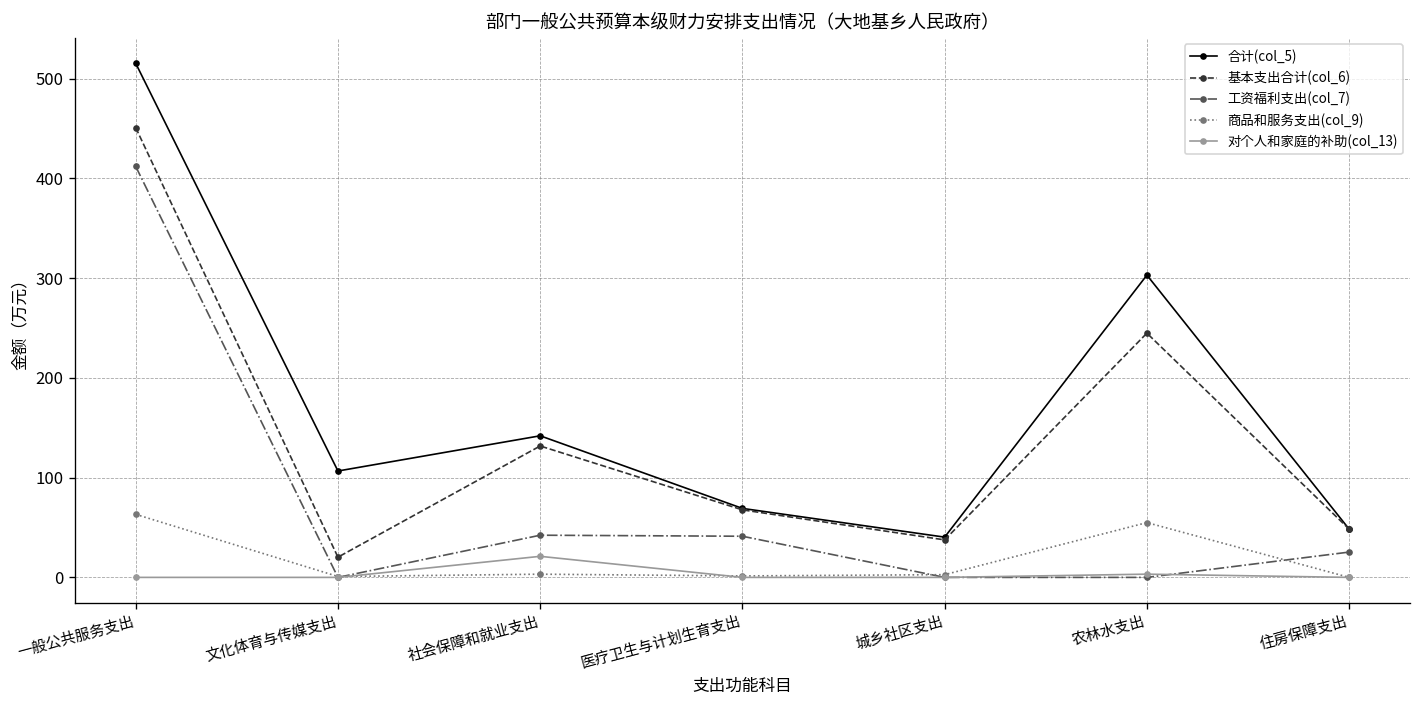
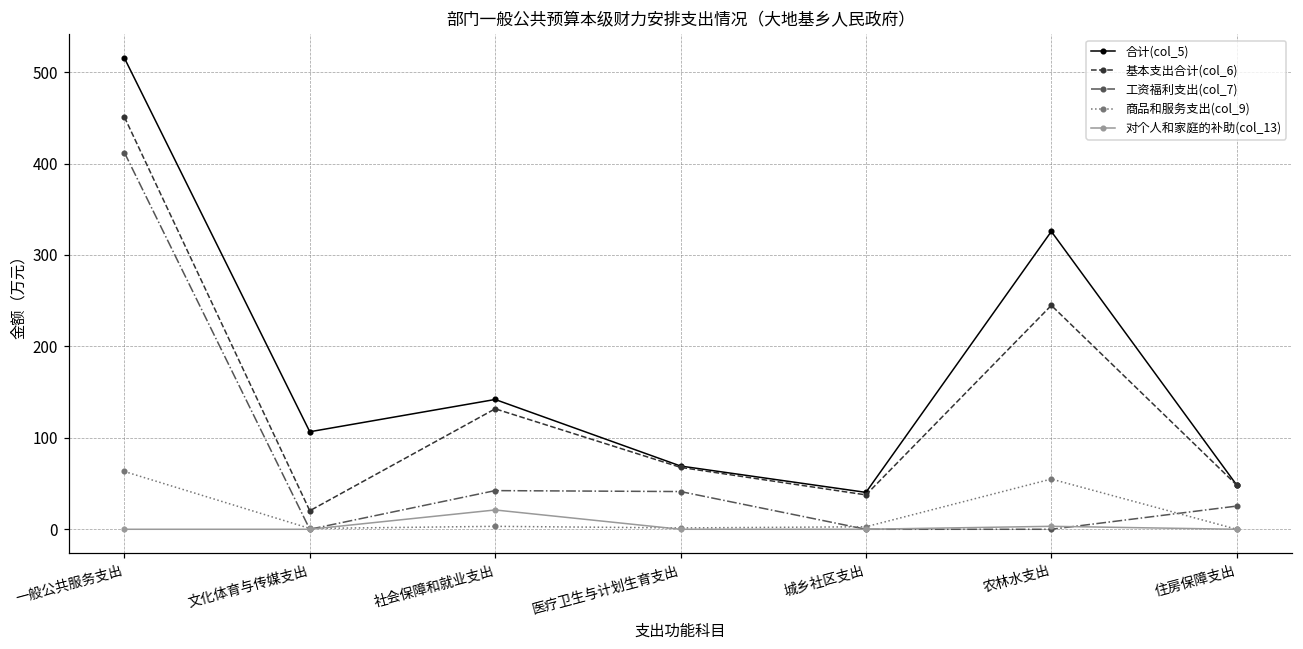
合计(col_5), 农林水支出: 300 -> 330
